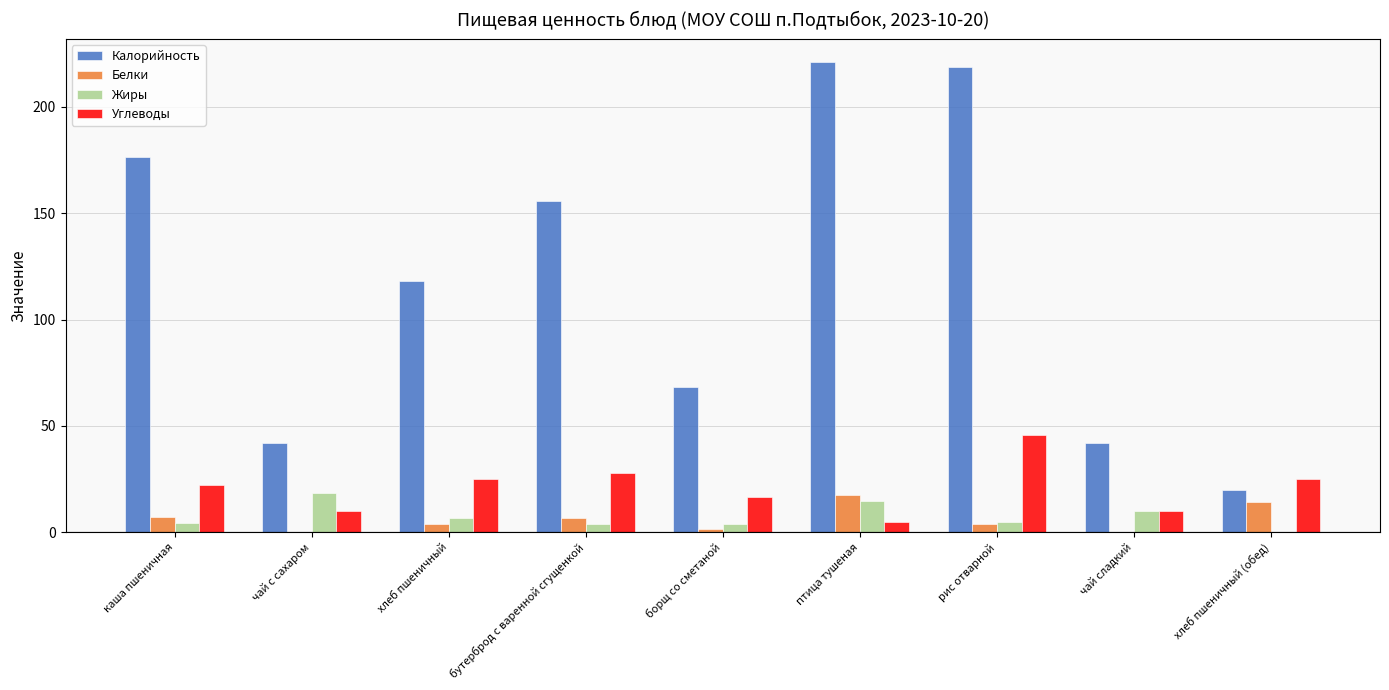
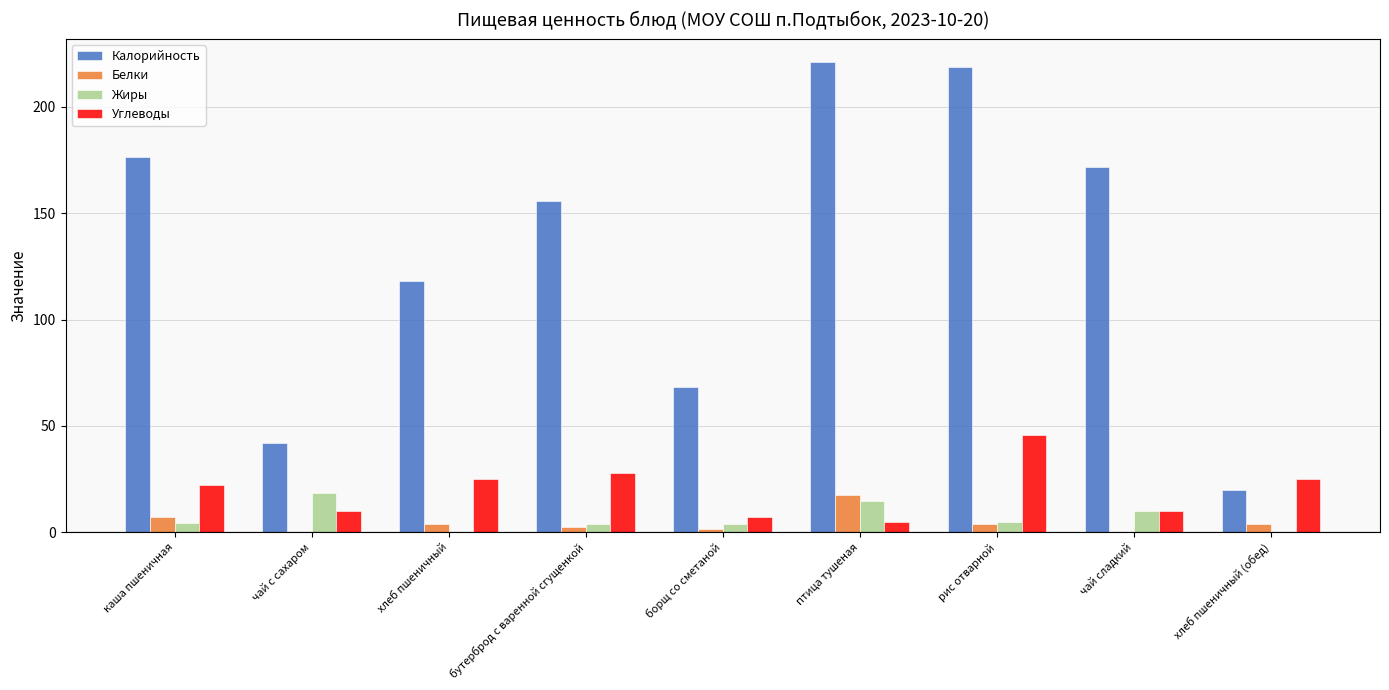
Жиры, хлеб пшеничный: 7 -> 0
Белки, бутерброд с варенной сгущенкой: 7 -> 2
Углеводы, борщ со сметаной: 17 -> 7
Калорийность, чай сладкий: 42 -> 172
Белки, хлеб пшеничный (обед): 14 -> 4
